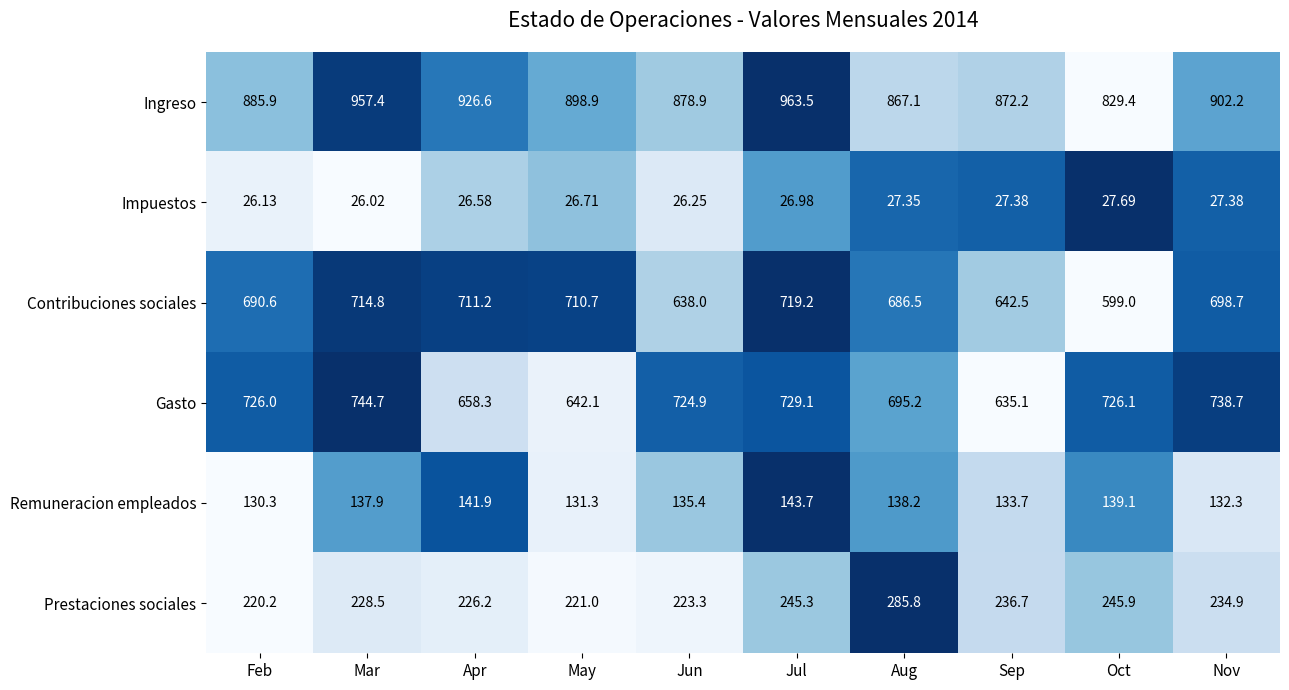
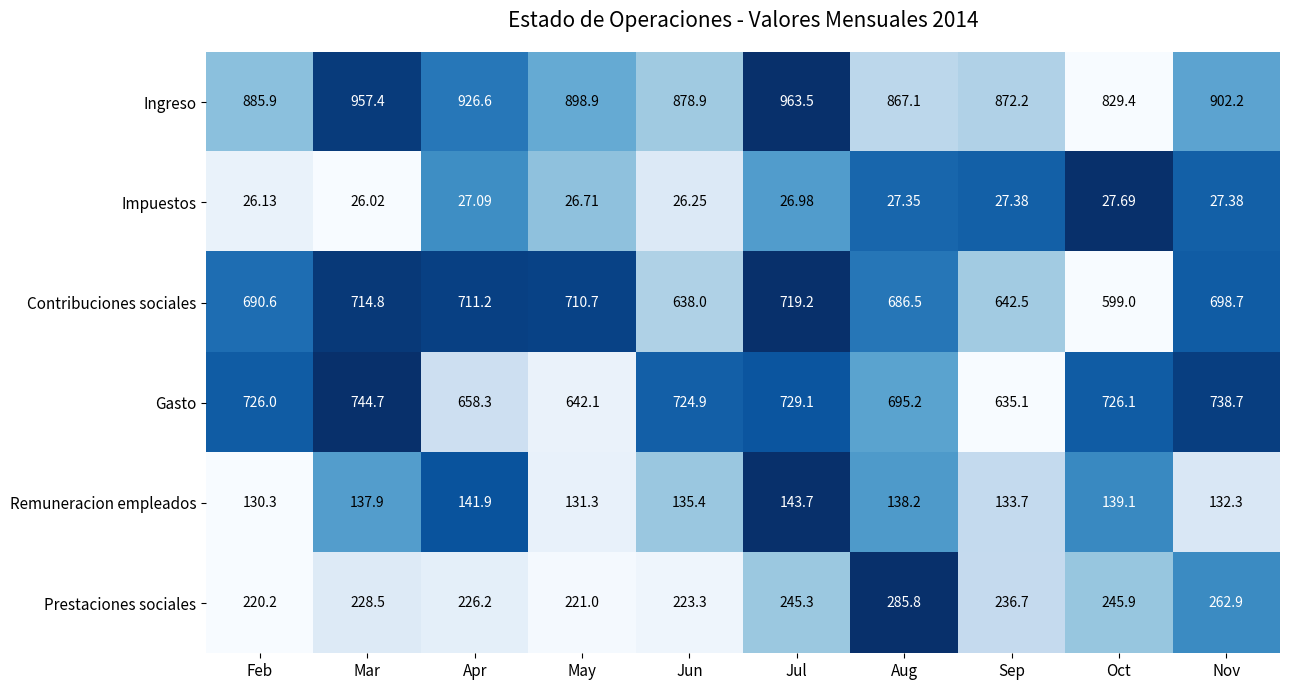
Impuestos, Apr: 26.58 -> 27.09
Prestaciones sociales, Nov: 234.9 -> 262.9
